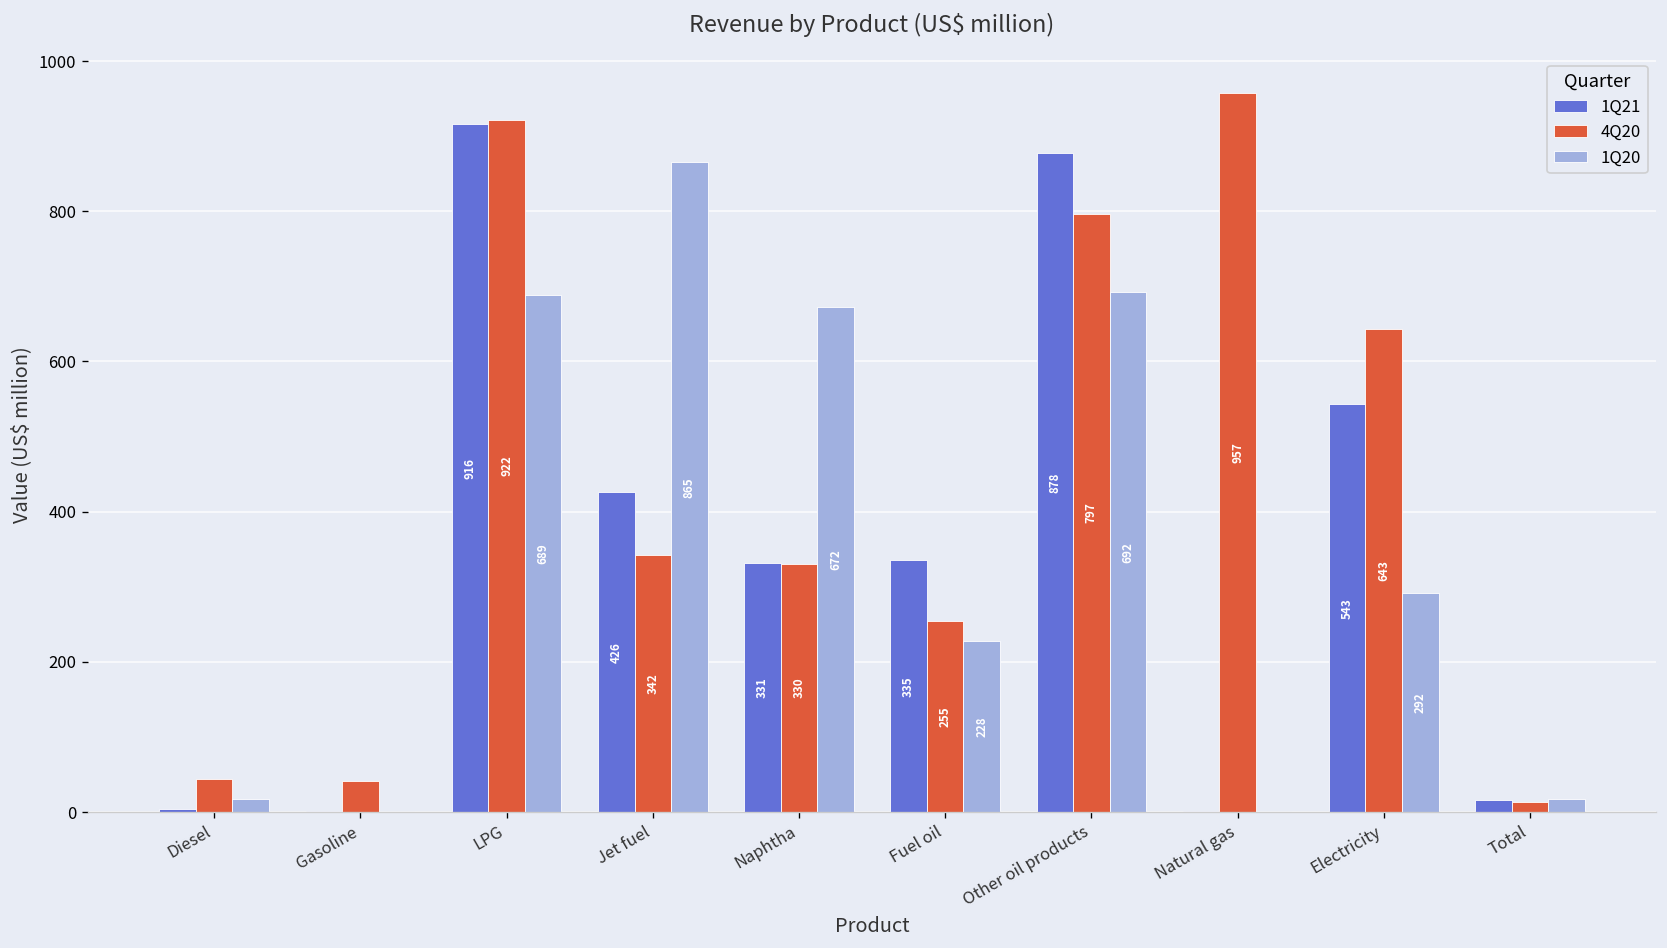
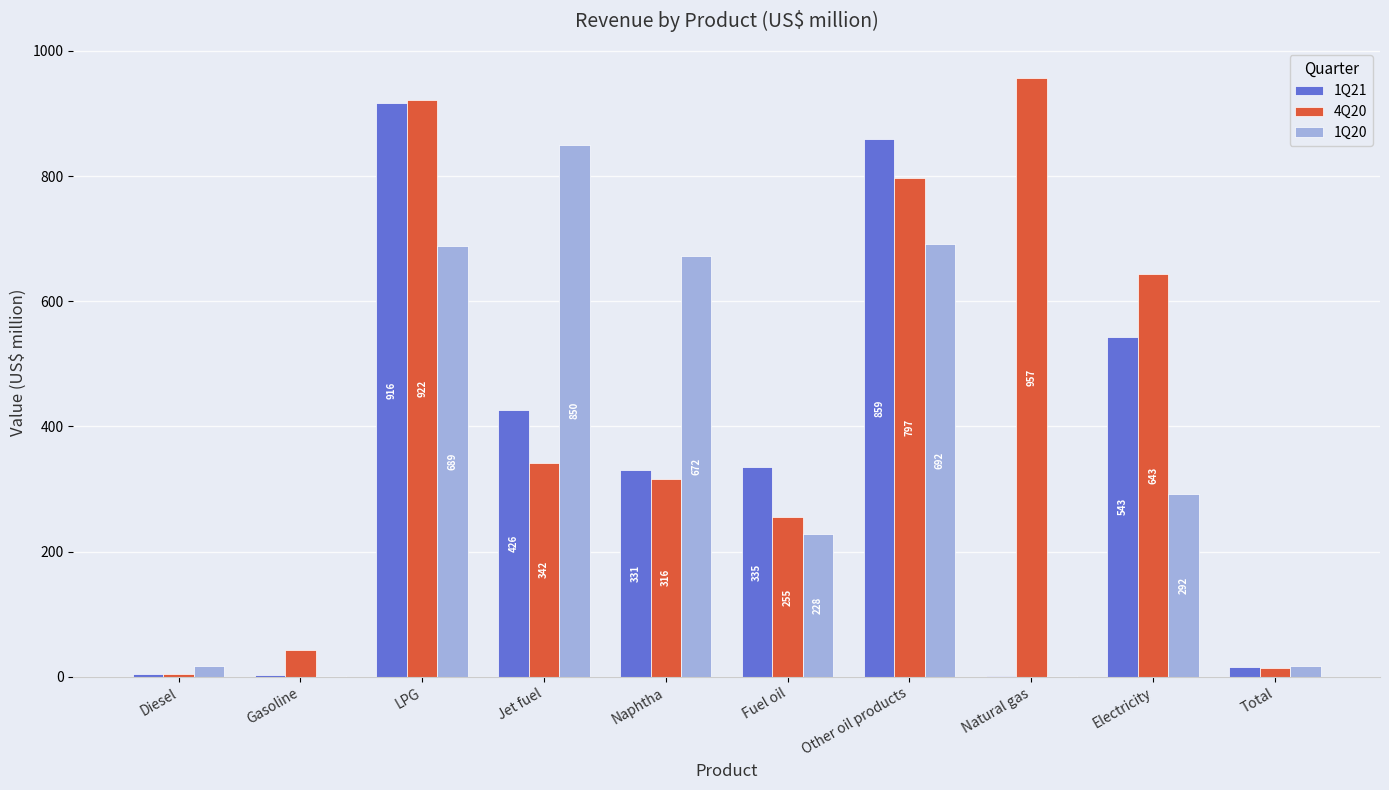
4Q20, Diesel: 40 -> 0
1Q20, Jet fuel: 865 -> 850
4Q20, Naphtha: 330 -> 316
1Q21, Other oil products: 878 -> 859
